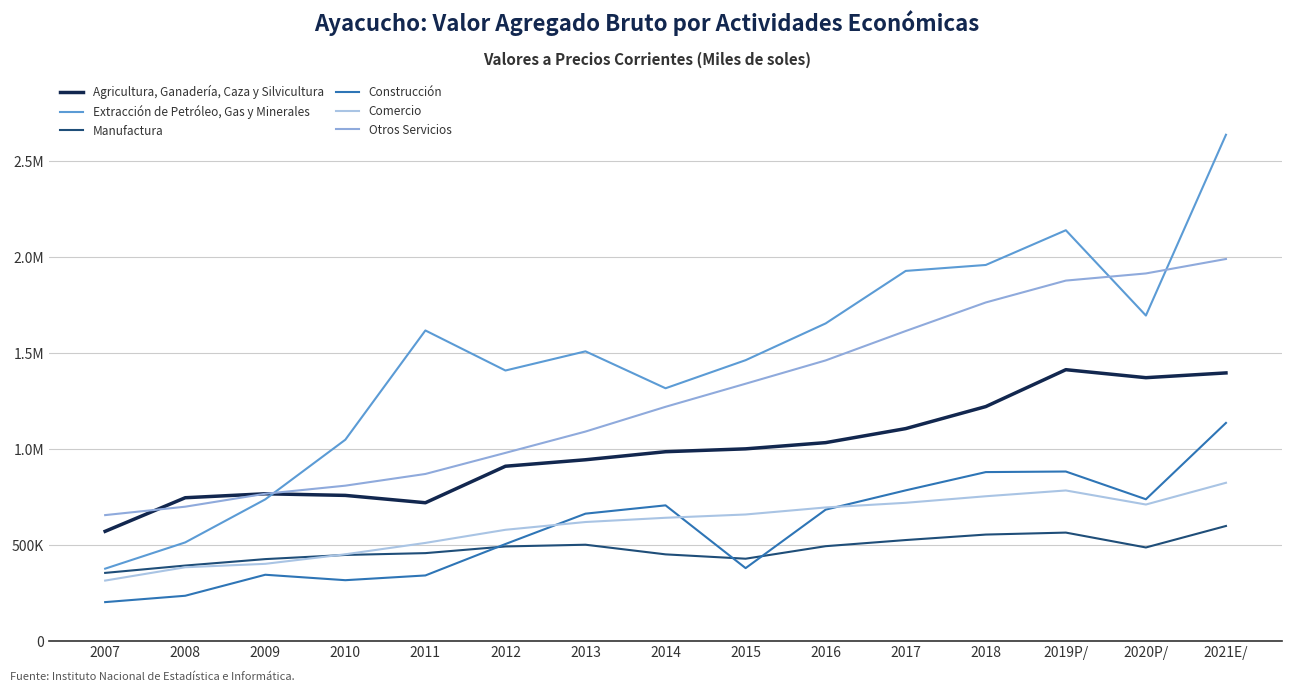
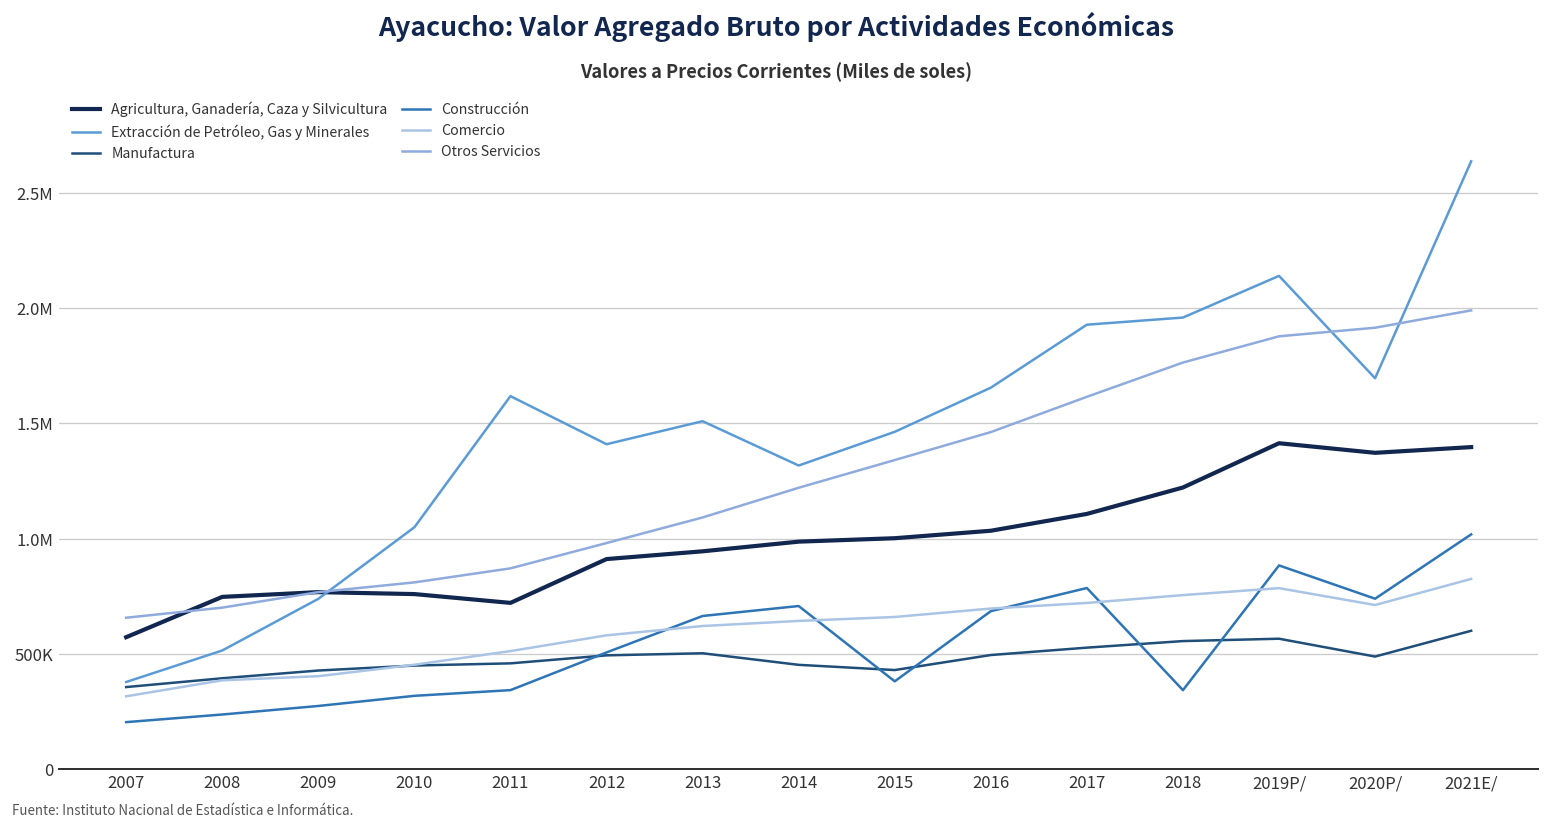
Construcción, 2009: 350000 -> 270000
Construcción, 2018: 880000 -> 340000
Construcción, 2021E/: 1140000 -> 1020000
